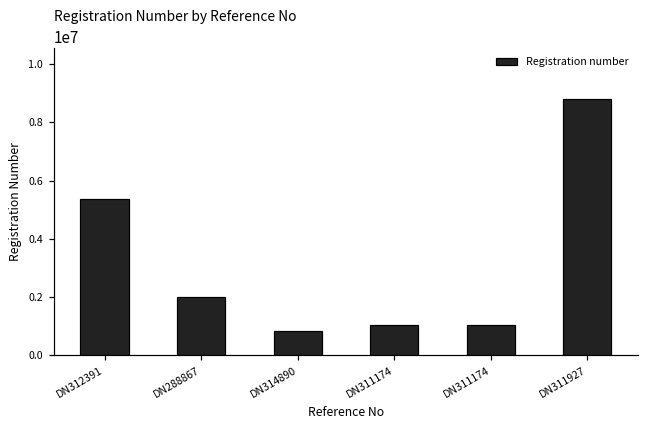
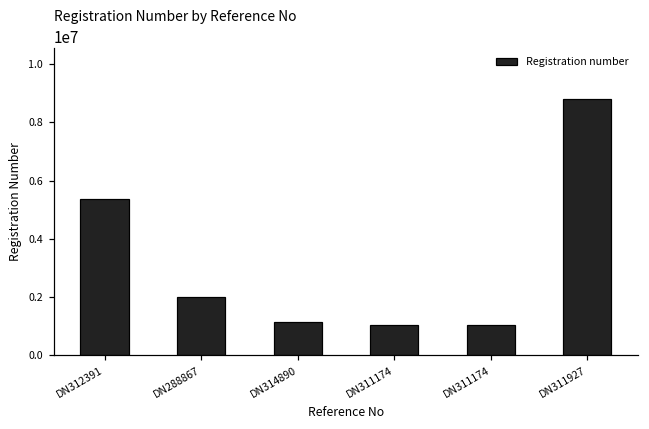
DN314890: 800000 -> 1100000
